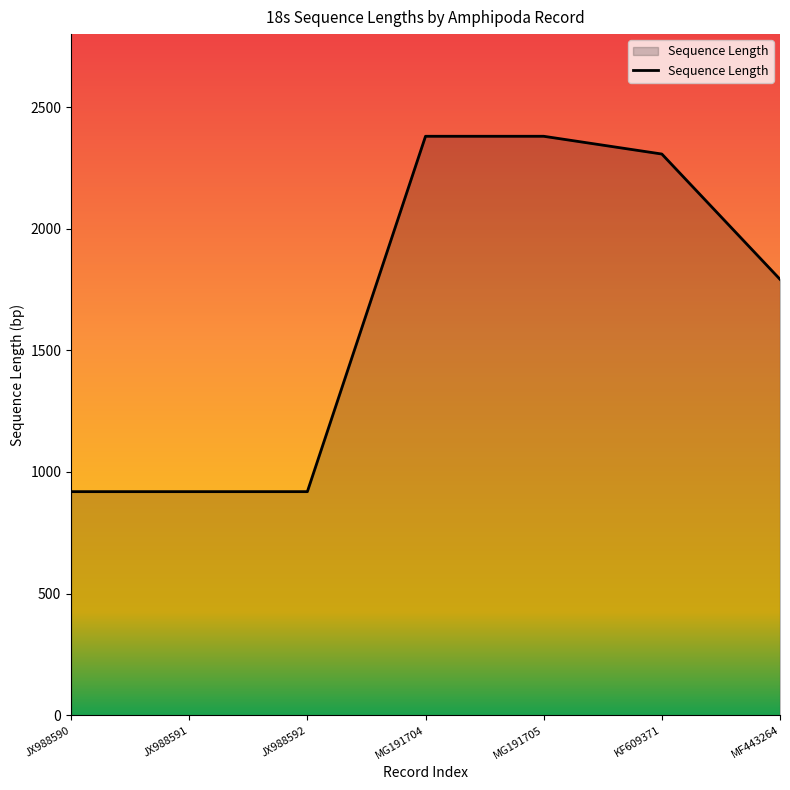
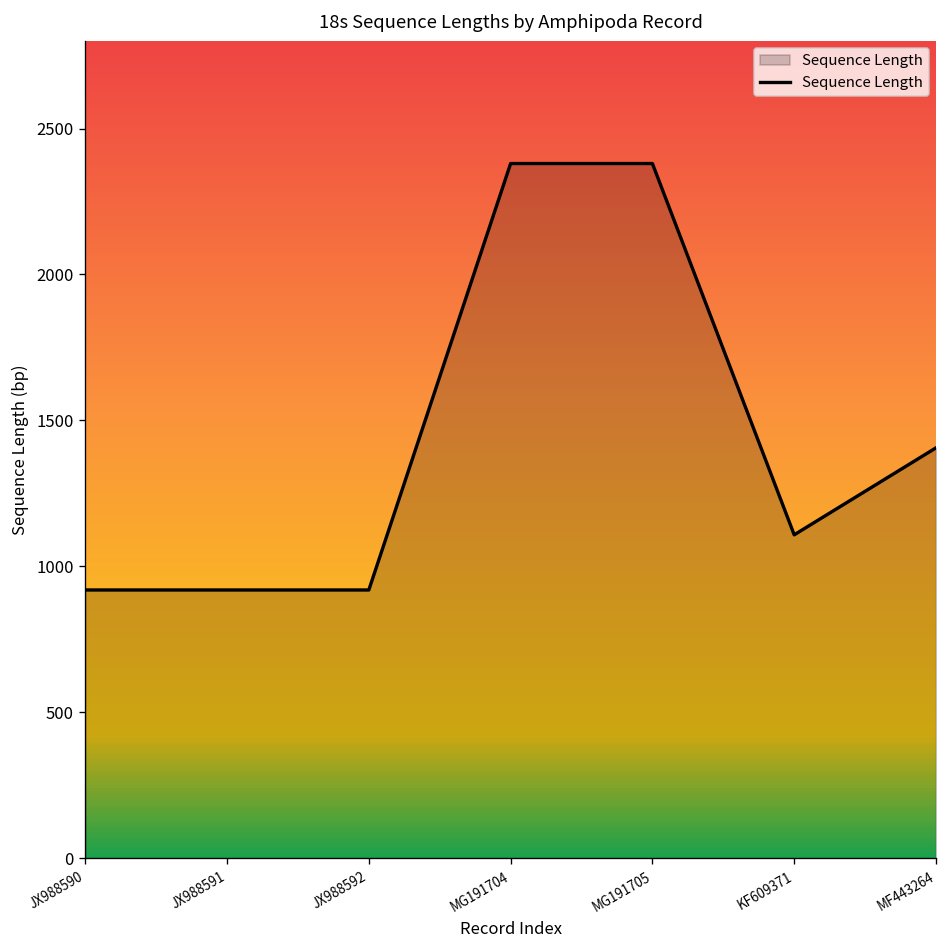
KF609371: 2310 -> 1110
MF443264: 1790 -> 1410
